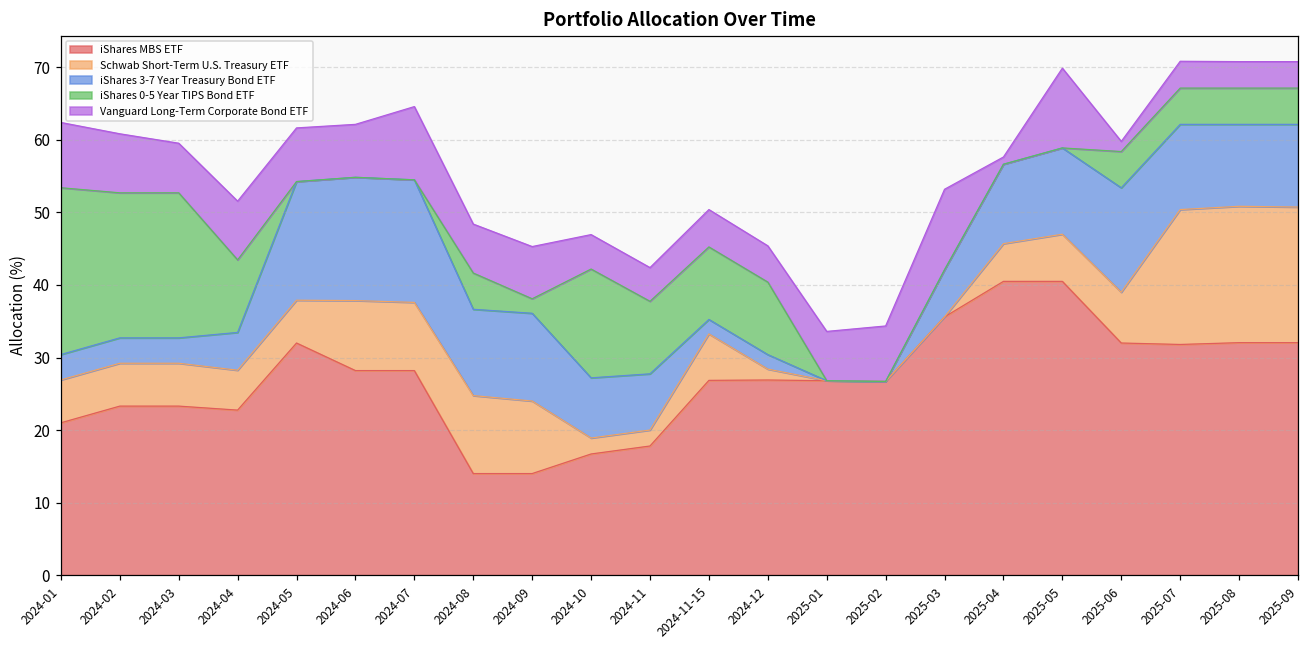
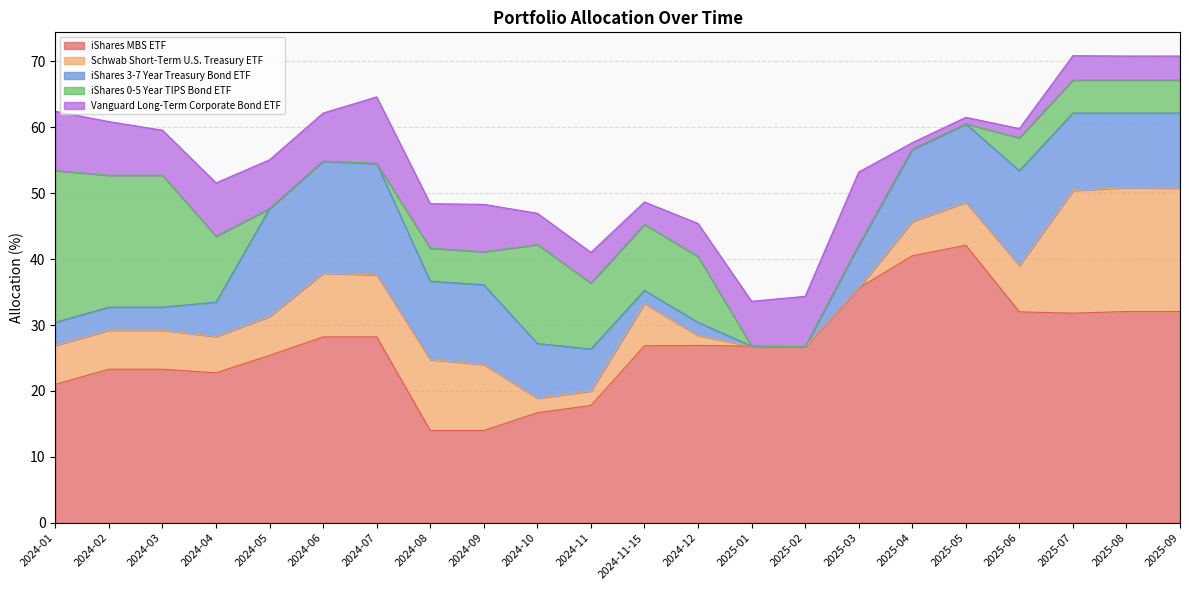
iShares MBS ETF, 2024-05: 32 -> 25
iShares 0-5 Year TIPS Bond ETF, 2024-09: 2 -> 5
iShares 3-7 Year Treasury Bond ETF, 2024-11: 8 -> 6
Vanguard Long-Term Corporate Bond ETF, 2024-11-15: 5 -> 3
iShares MBS ETF, 2025-05: 41 -> 42
Vanguard Long-Term Corporate Bond ETF, 2025-05: 11 -> 1
